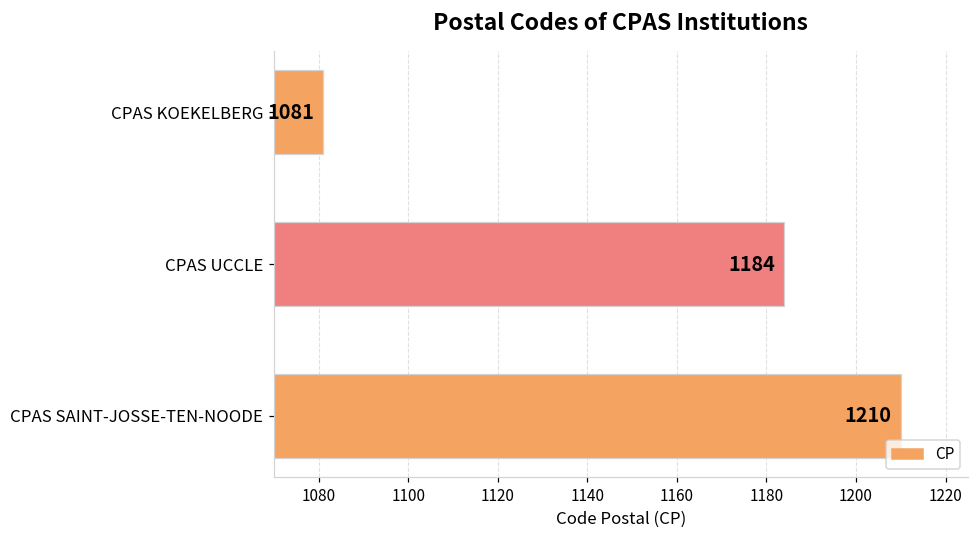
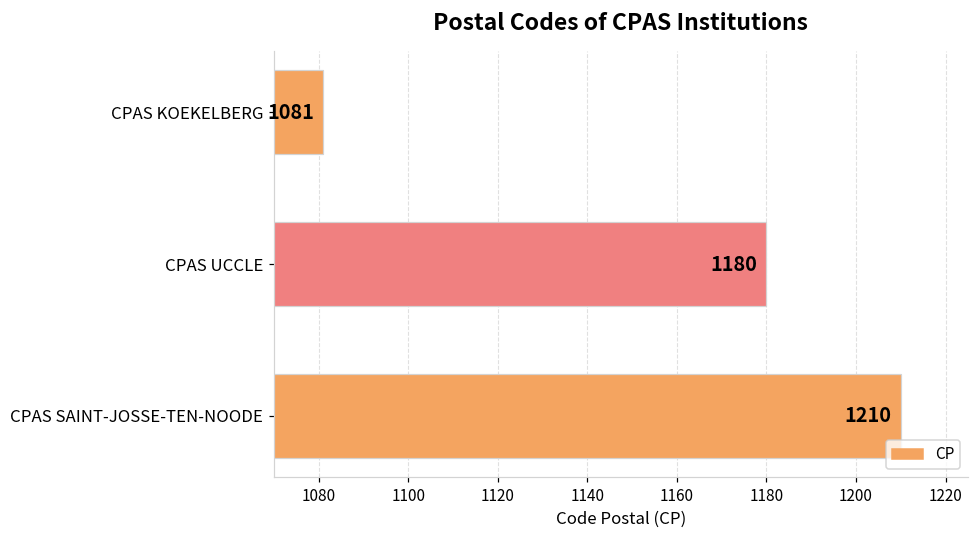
CPAS UCCLE: 1184 -> 1180
